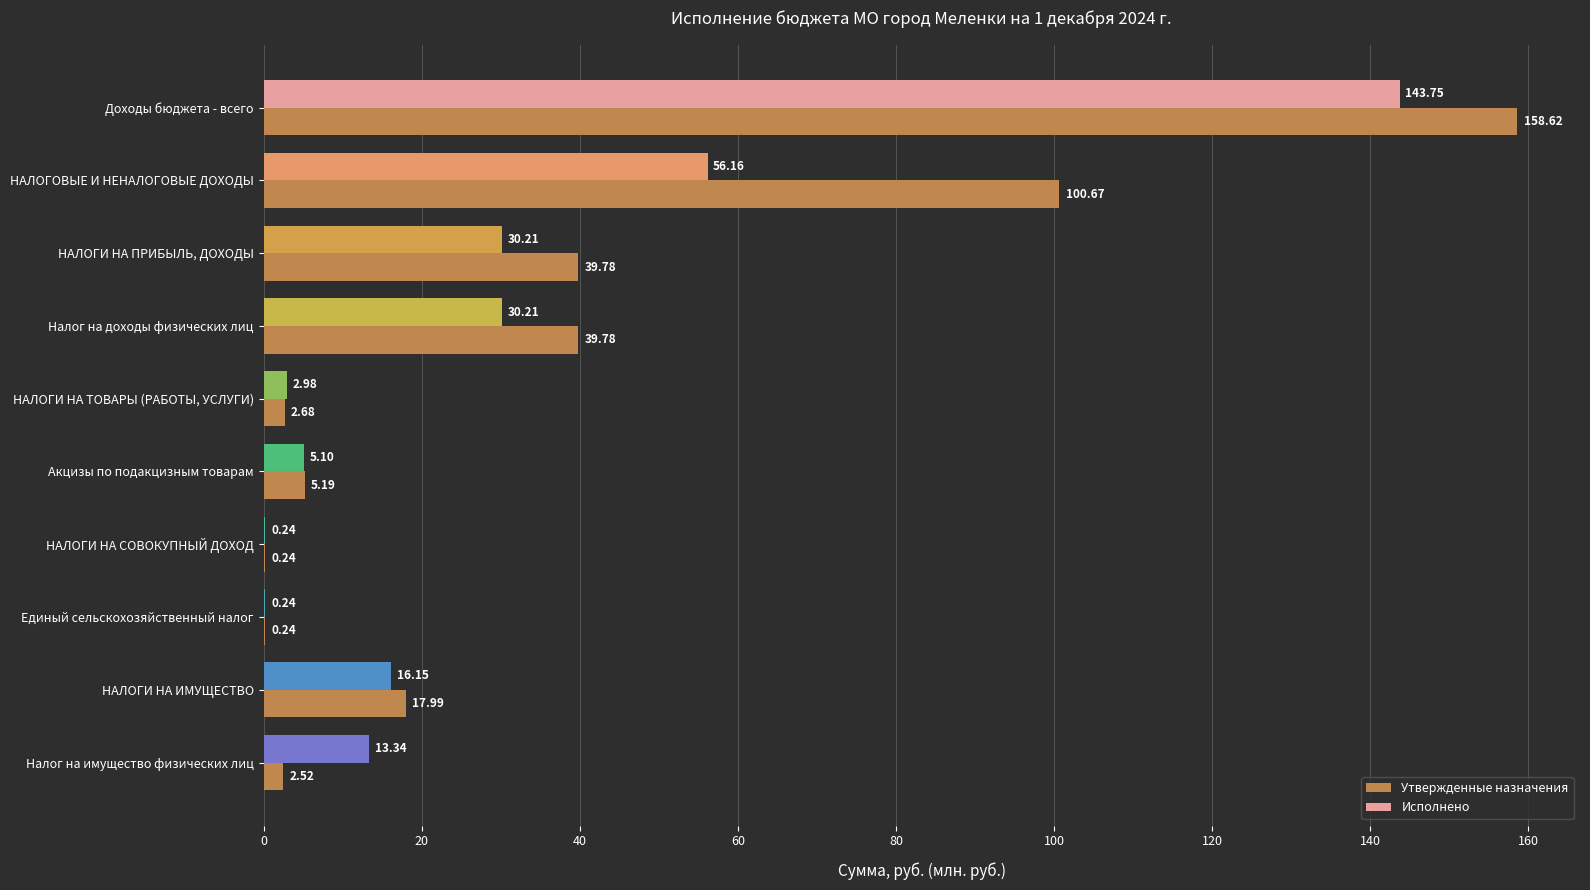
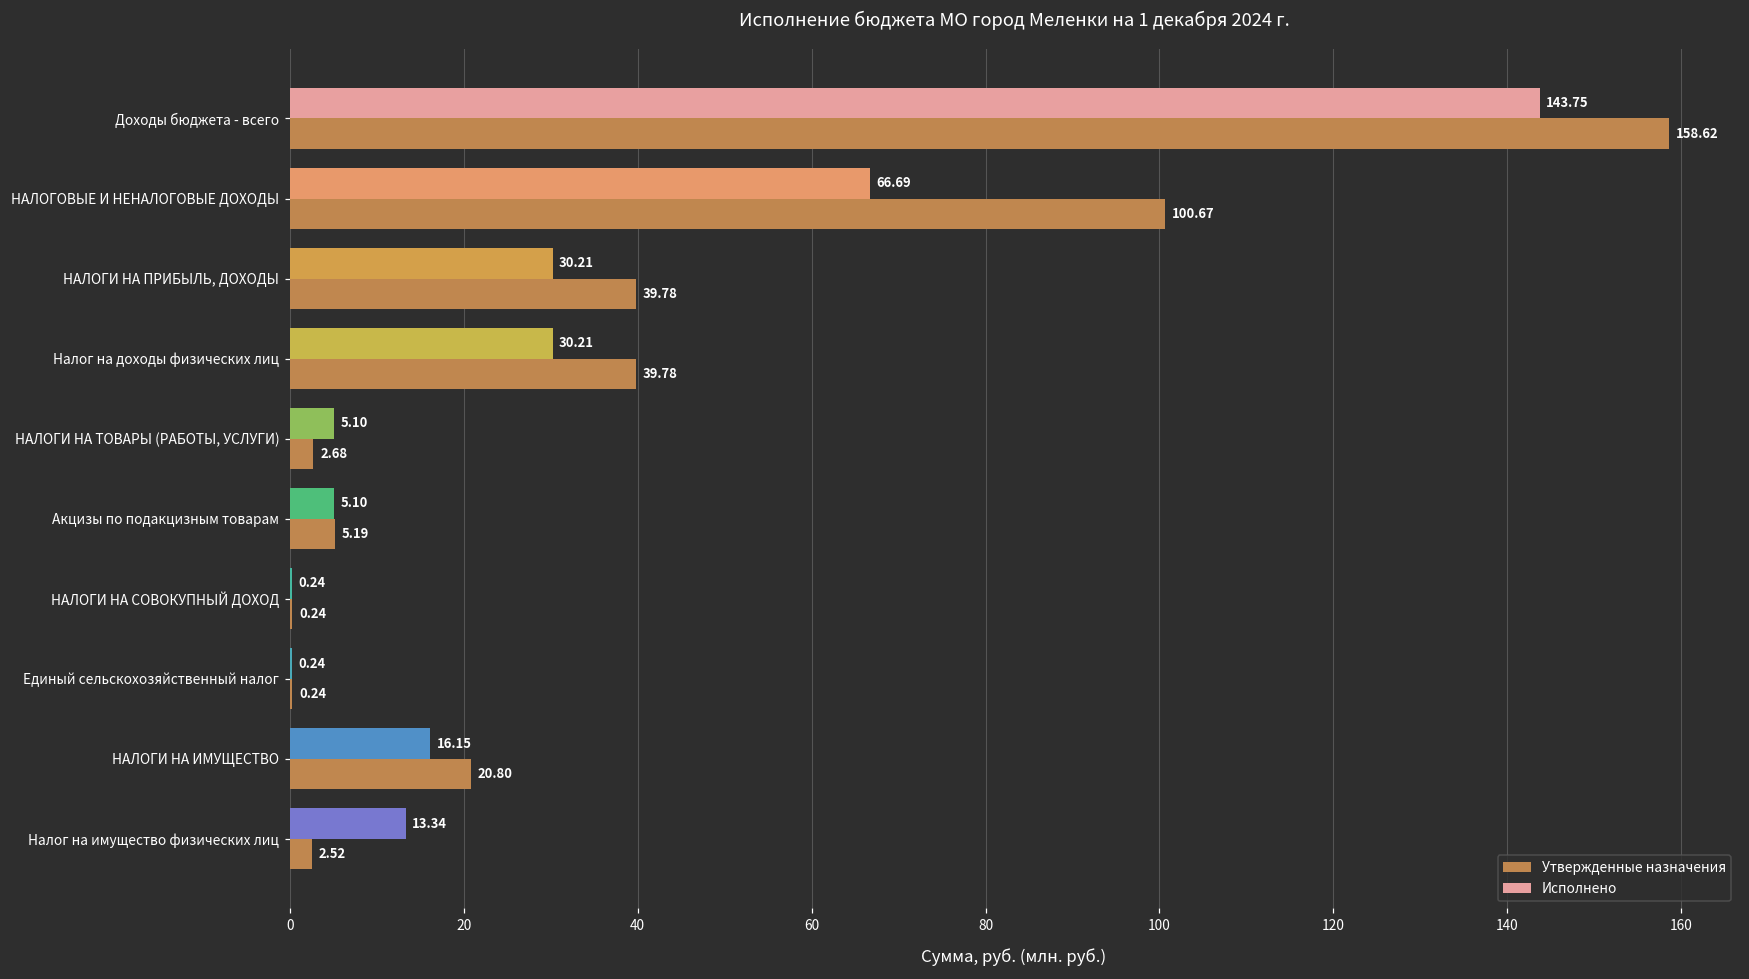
Исполнено, НАЛОГОВЫЕ И НЕНАЛОГОВЫЕ ДОХОДЫ: 56.16 -> 66.69
Исполнено, НАЛОГИ НА ТОВАРЫ (РАБОТЫ, УСЛУГИ): 2.98 -> 5.10
Утвержденные назначения, НАЛОГИ НА ИМУЩЕСТВО: 17.99 -> 20.80
